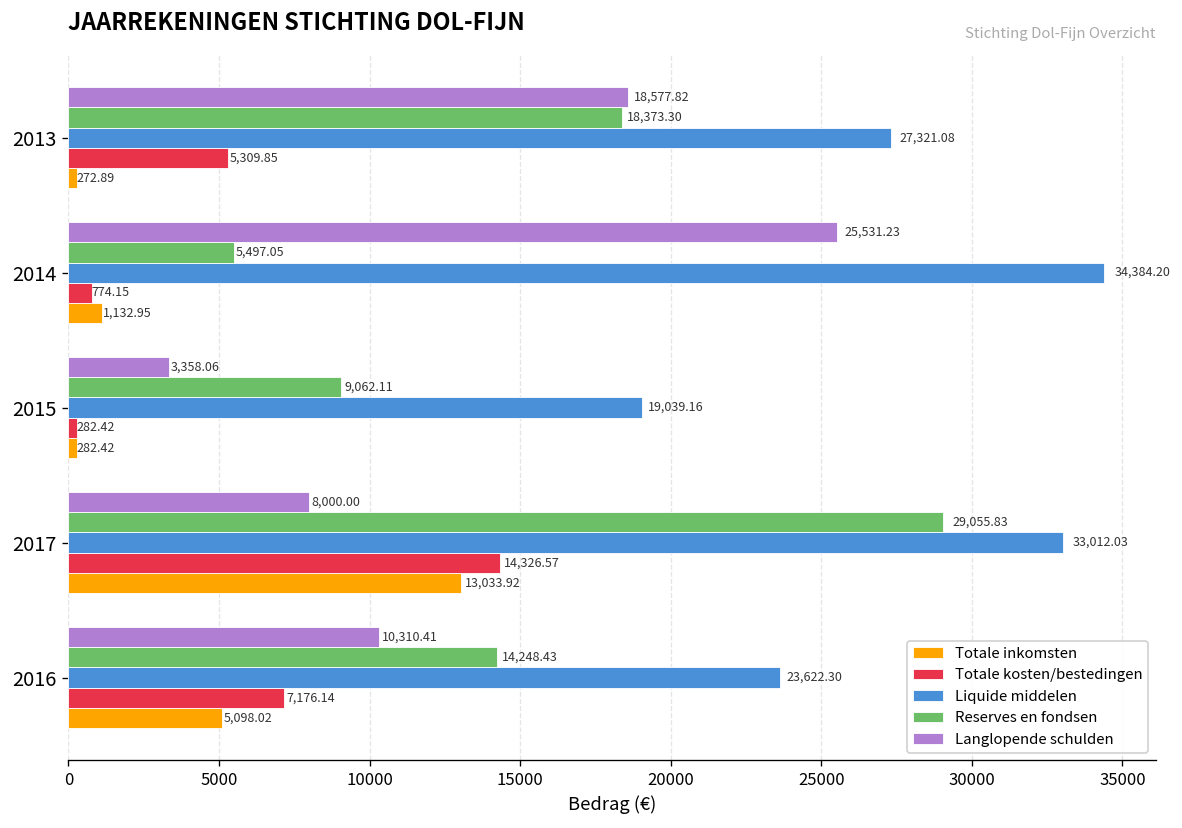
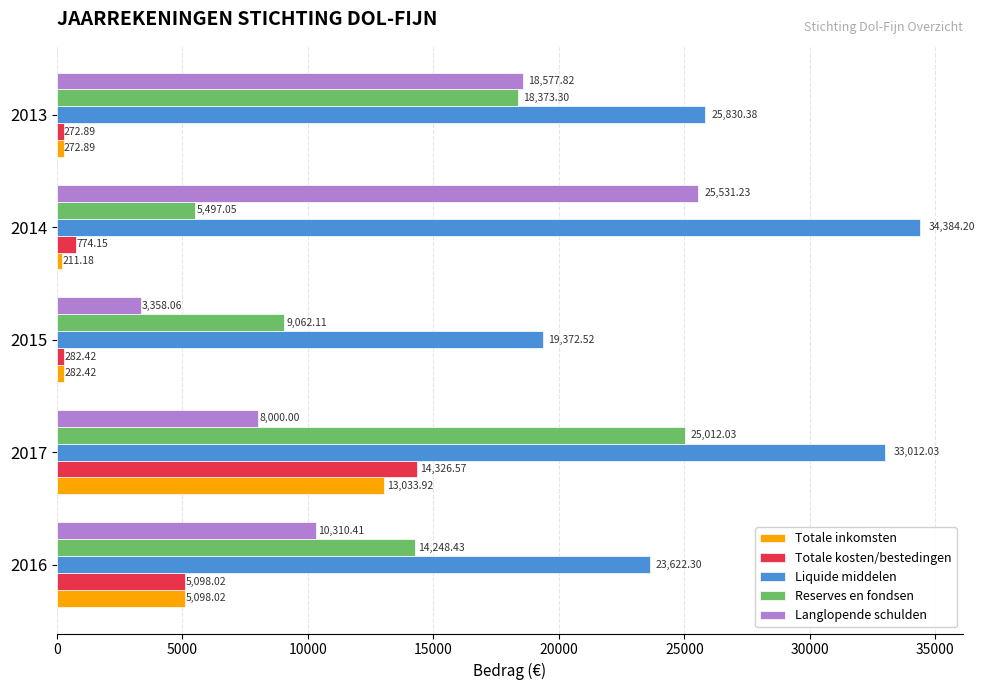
Liquide middelen, 2013: 27,321.08 -> 25,830.38
Totale kosten/bestedingen, 2013: 5,309.85 -> 272.89
Totale inkomsten, 2014: 1,132.95 -> 211.18
Liquide middelen, 2015: 19,039.16 -> 19,372.52
Reserves en fondsen, 2017: 29,055.83 -> 25,012.03
Totale kosten/bestedingen, 2016: 7,176.14 -> 5,098.02
